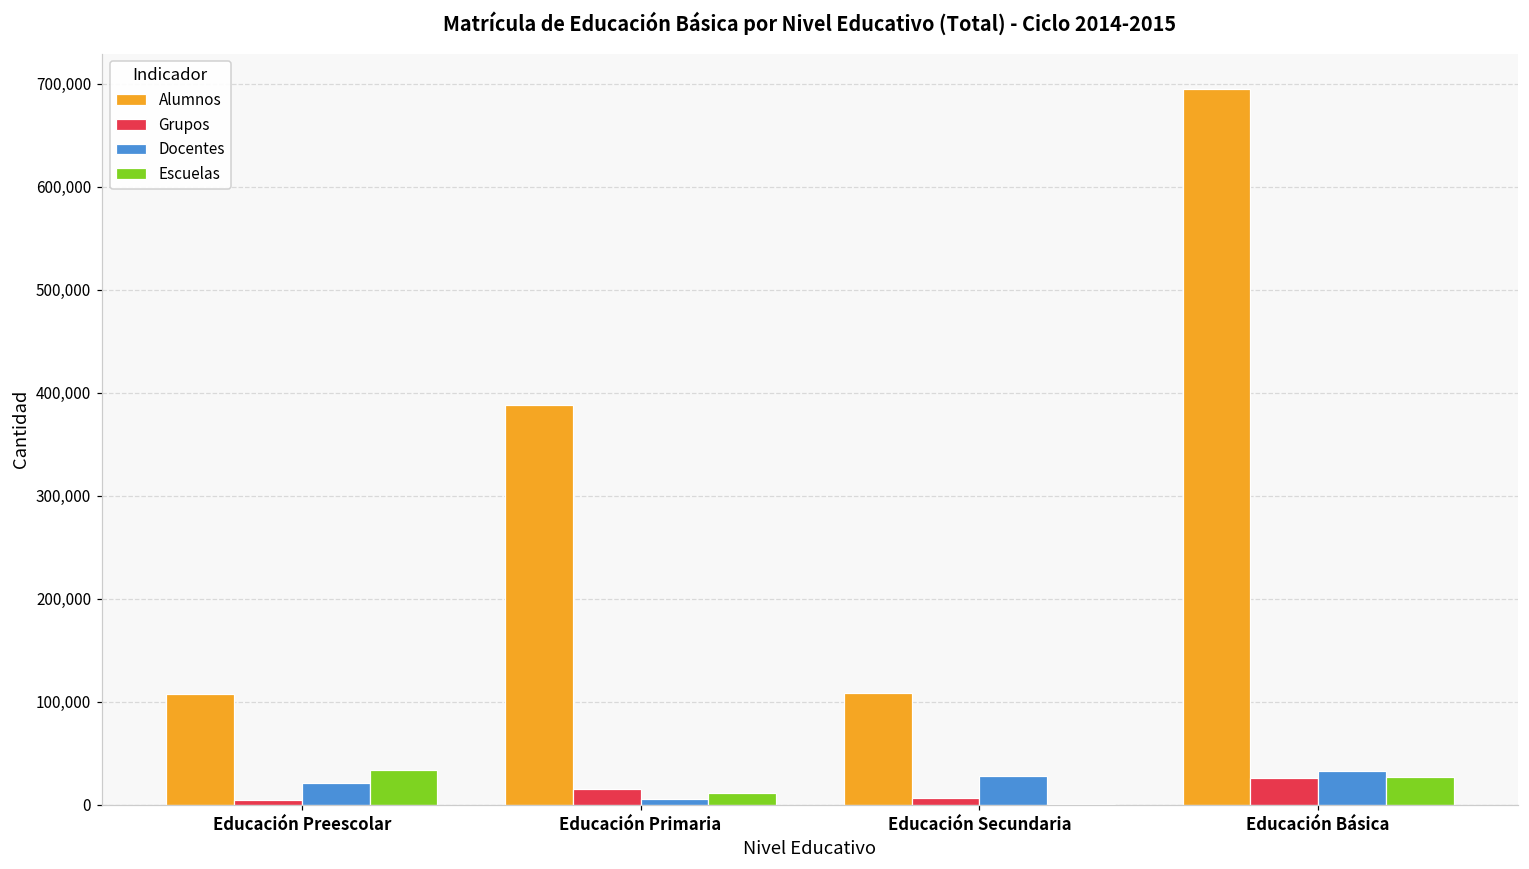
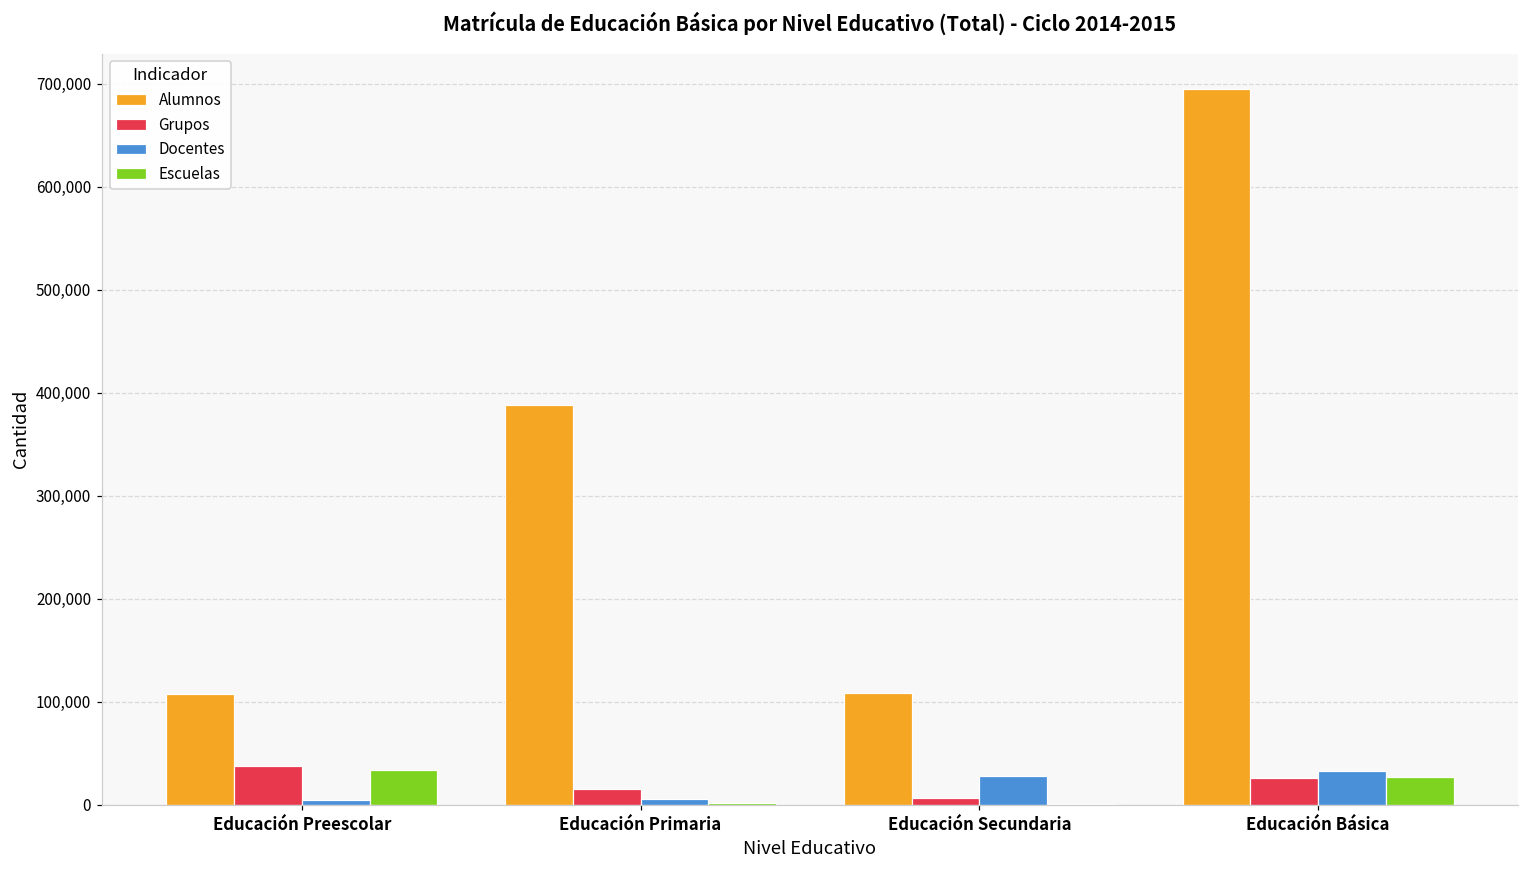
Grupos, Educación Preescolar: 0 -> 40,000
Docentes, Educación Preescolar: 20,000 -> 0
Escuelas, Educación Primaria: 10,000 -> 0
